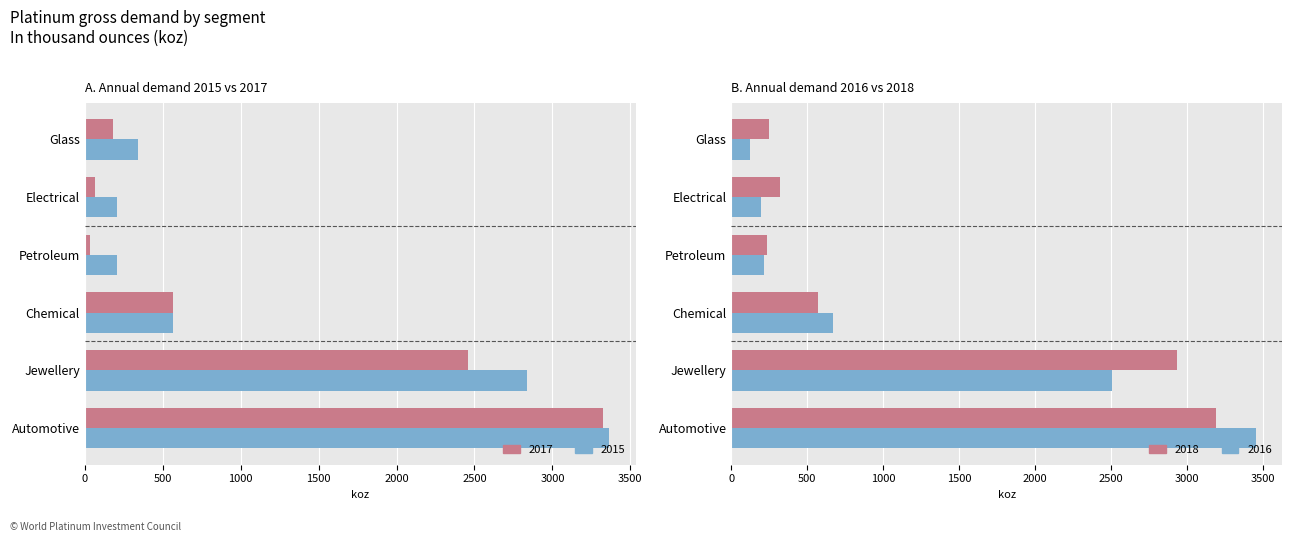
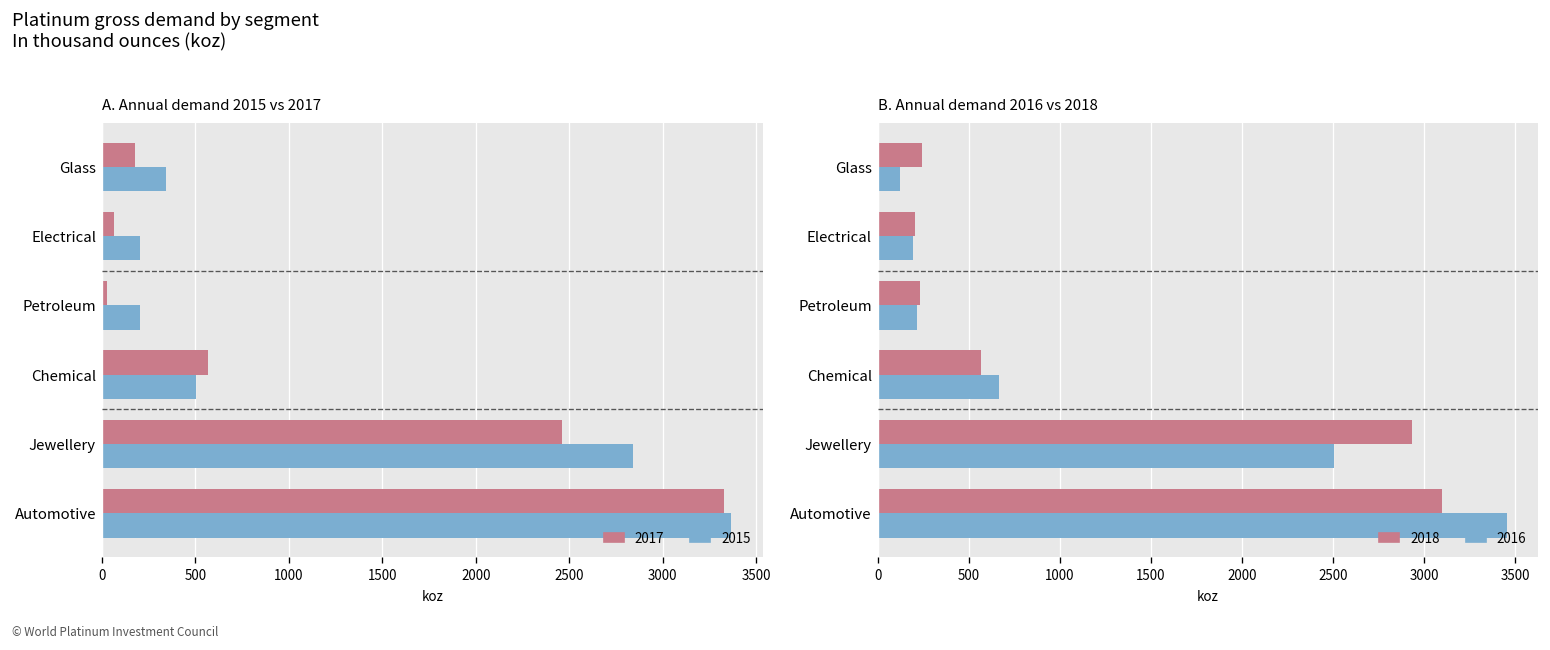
A. Annual demand 2015 vs 2017, 2015, Chemical: 570 -> 510
B. Annual demand 2016 vs 2018, 2018, Electrical: 320 -> 210
B. Annual demand 2016 vs 2018, 2018, Automotive: 3200 -> 3100
